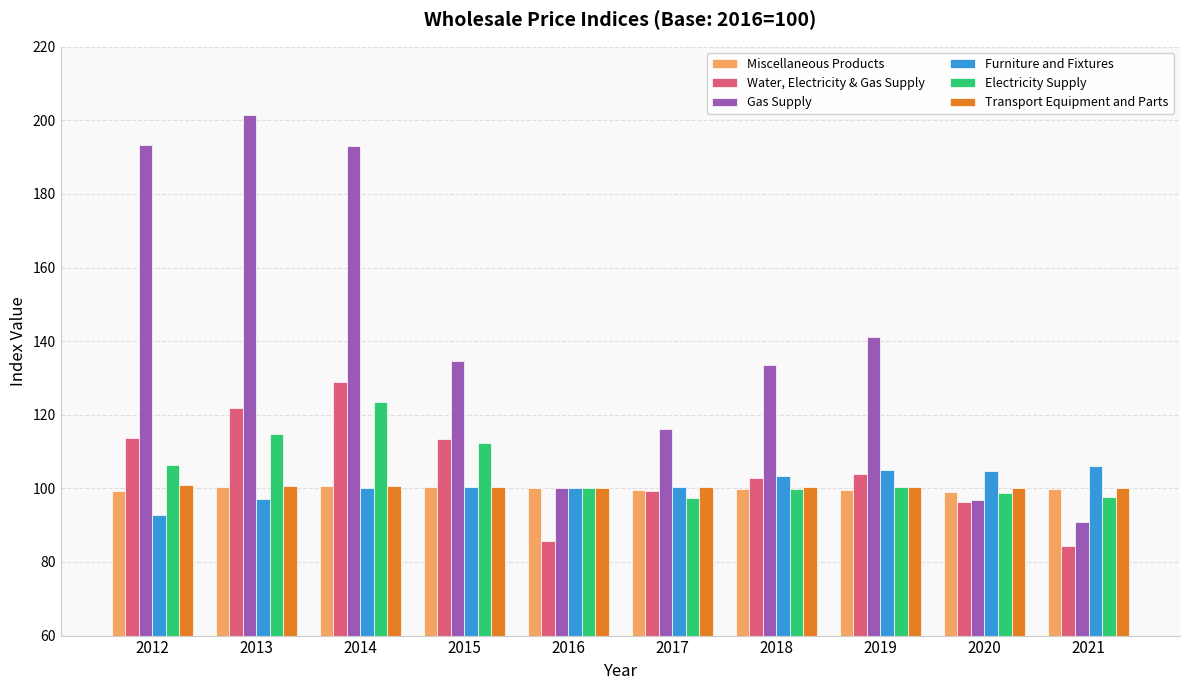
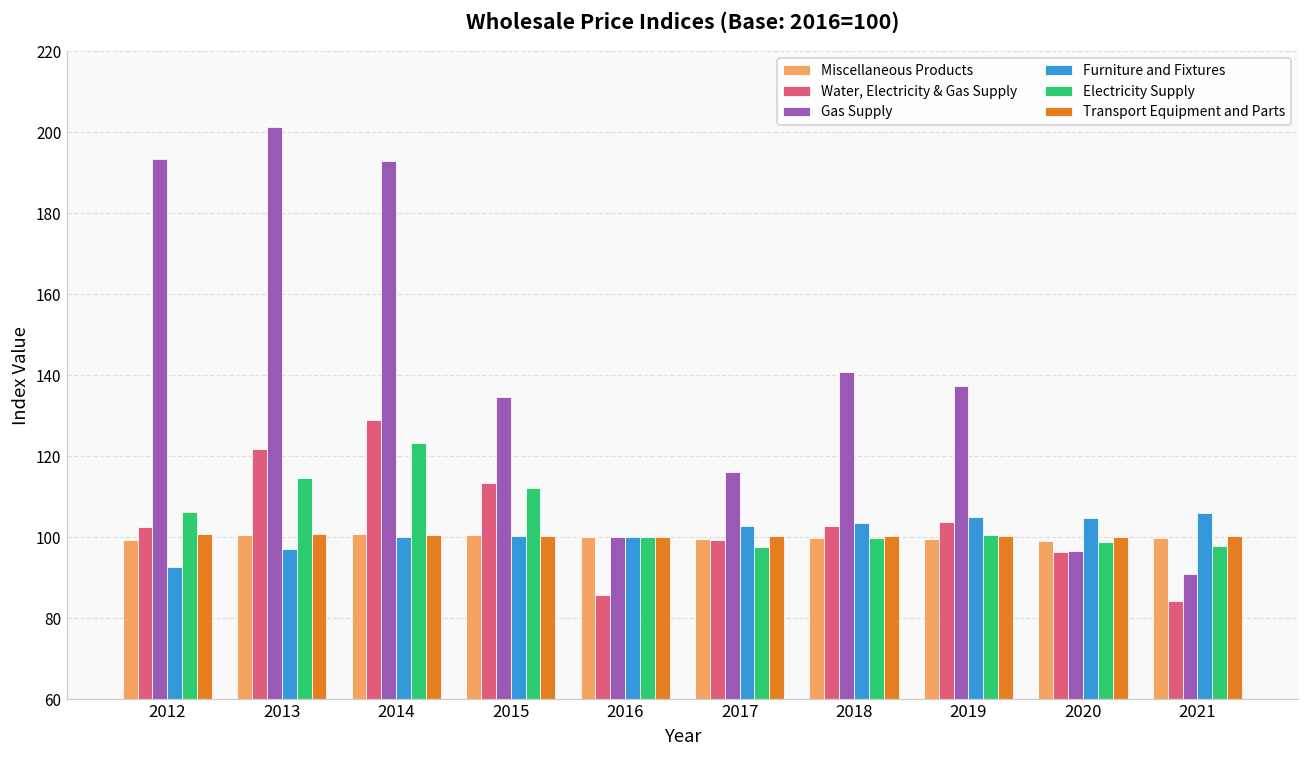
Water, Electricity & Gas Supply, 2012: 114 -> 103
Furniture and Fixtures, 2017: 100 -> 103
Gas Supply, 2018: 134 -> 141
Gas Supply, 2019: 141 -> 137
